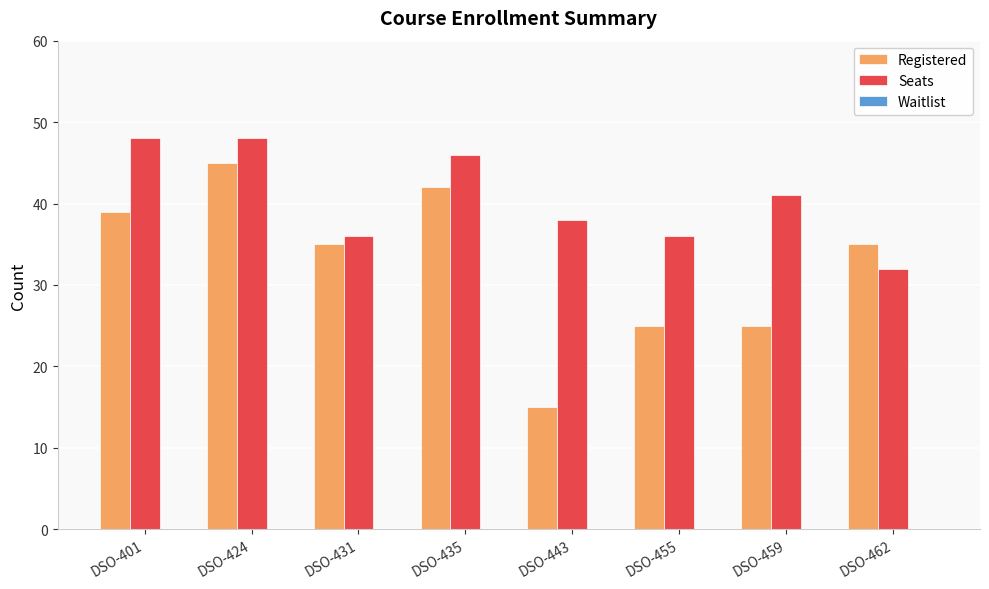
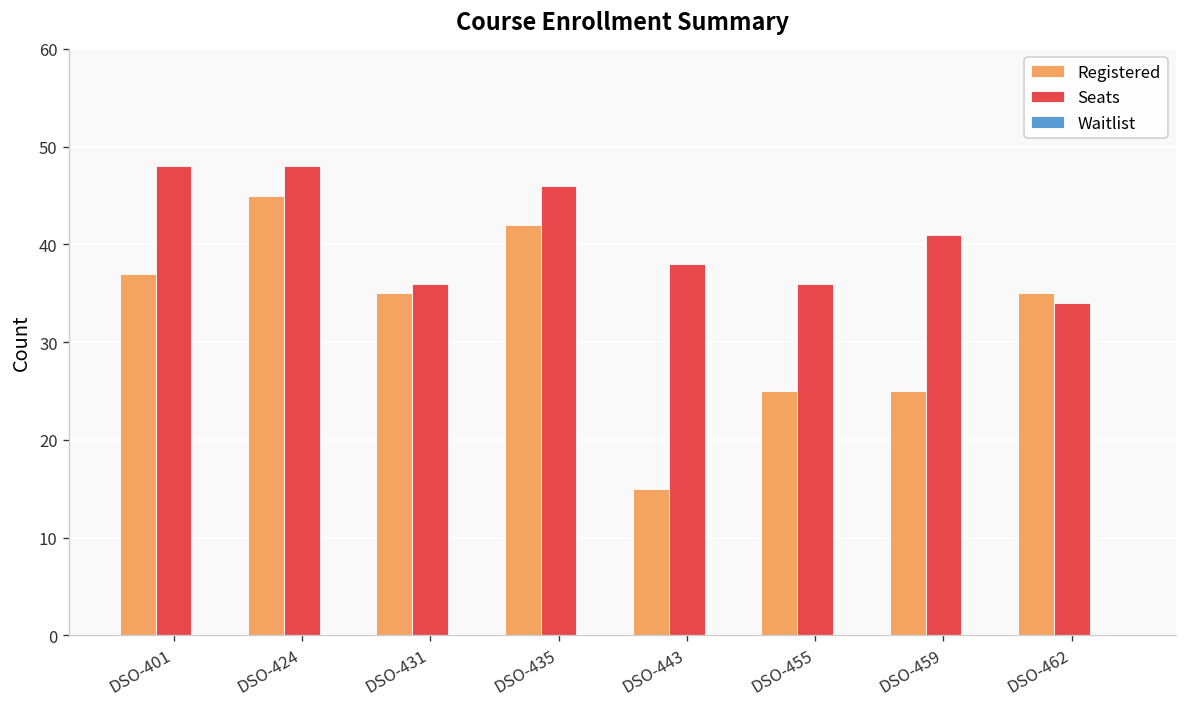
Registered, DSO-401: 39 -> 37
Seats, DSO-462: 32 -> 34
